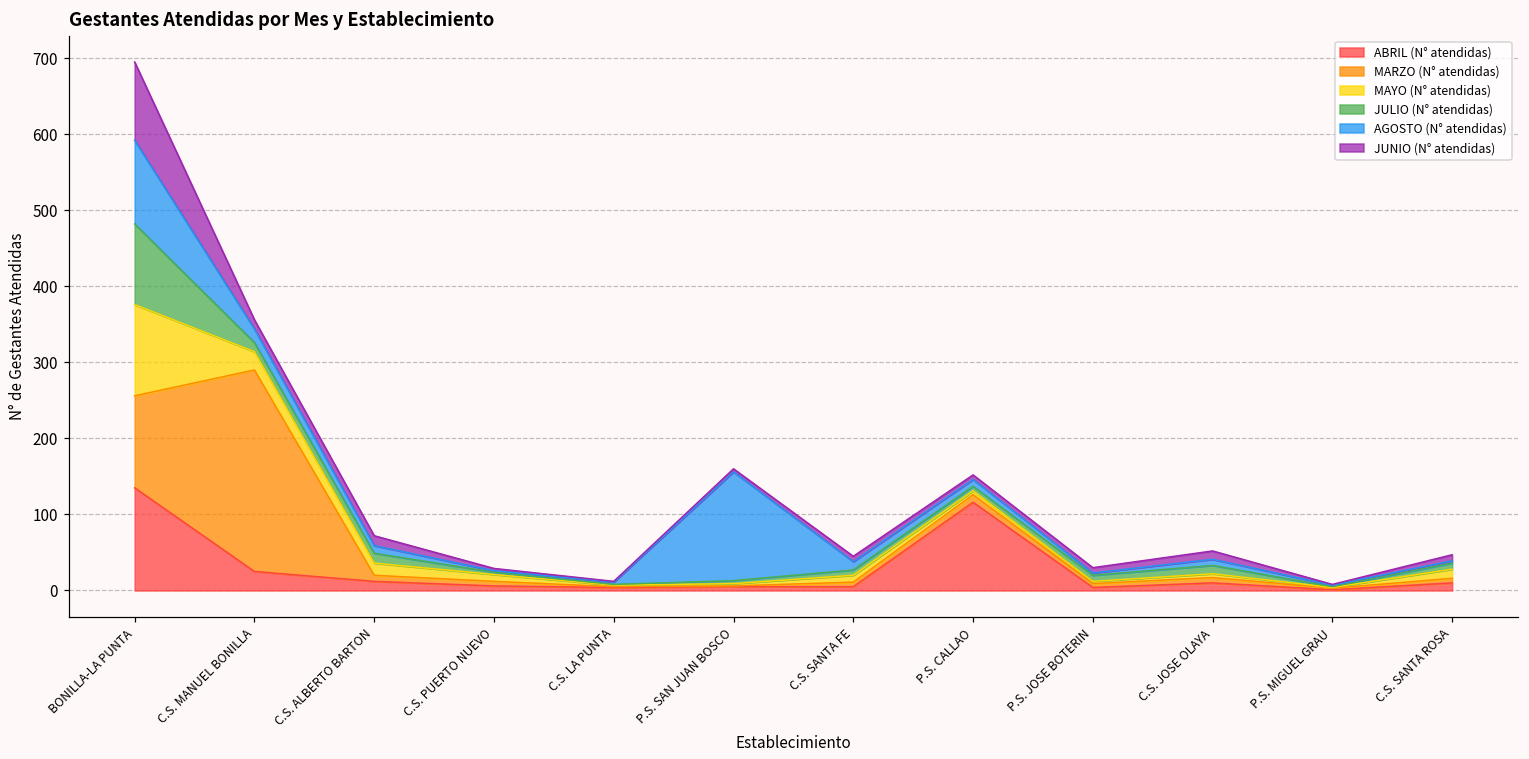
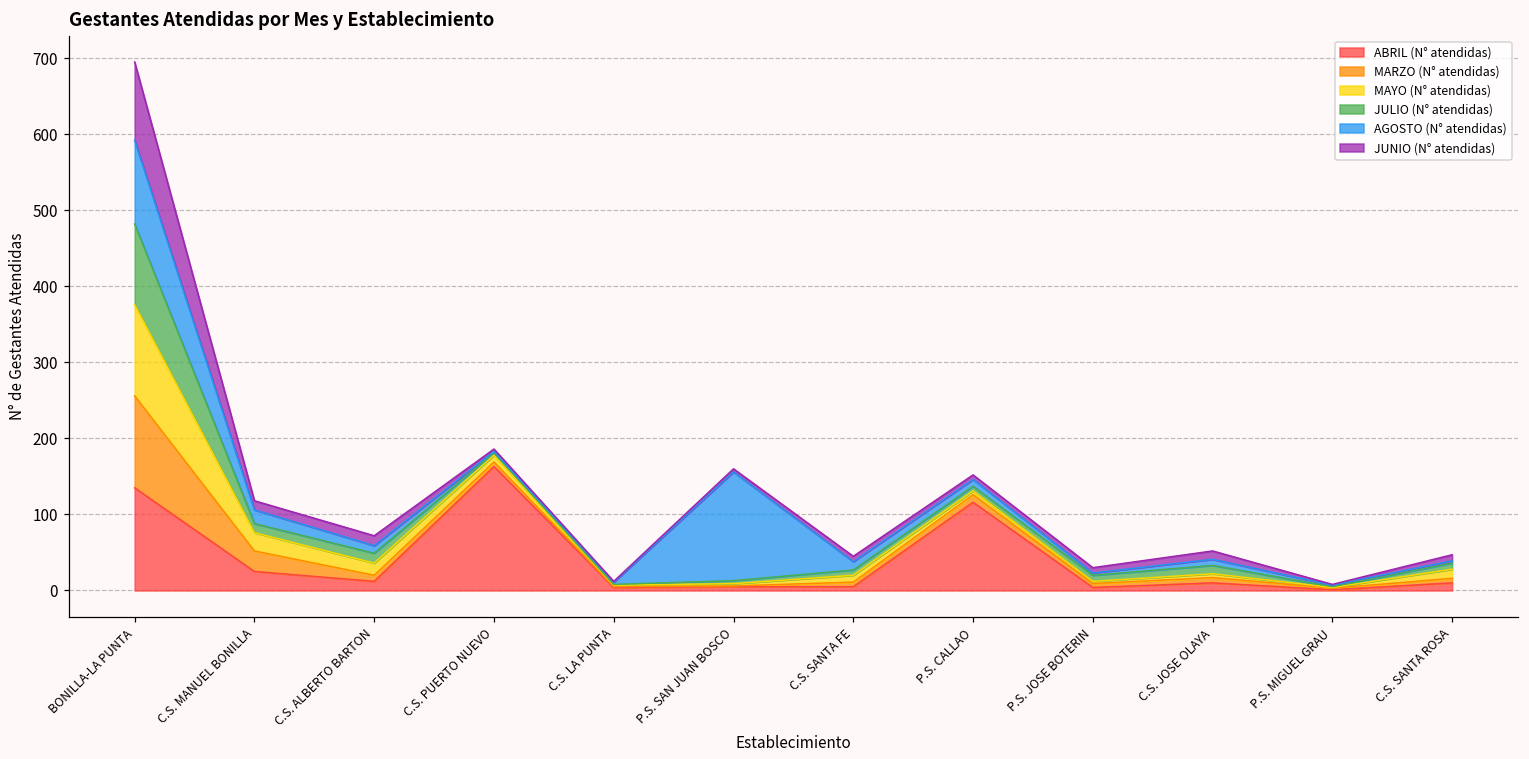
MARZO (N° atendidas), C.S. MANUEL BONILLA: 270 -> 30
ABRIL (N° atendidas), C.S. PUERTO NUEVO: 10 -> 160
